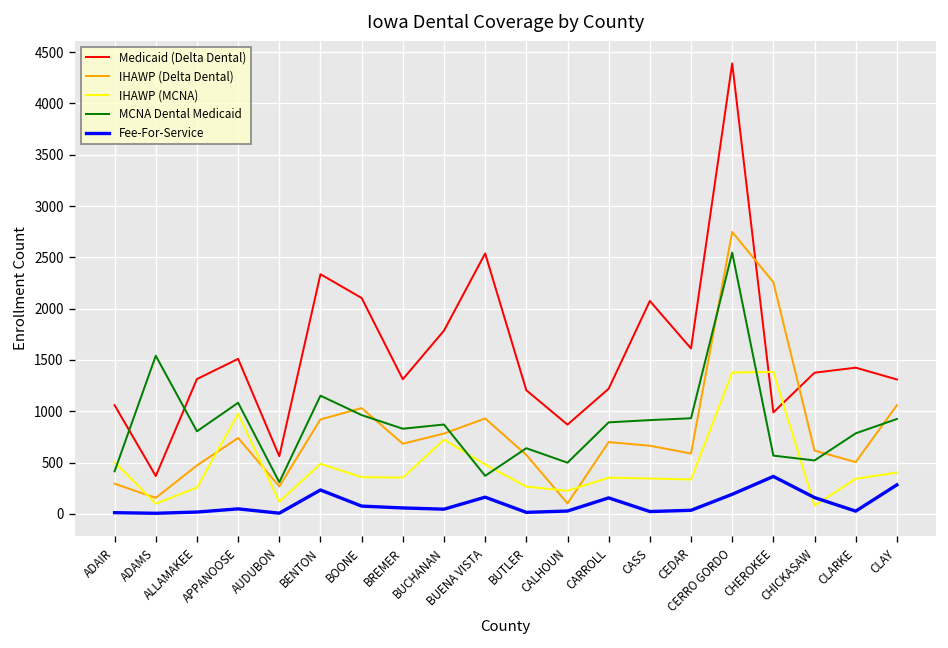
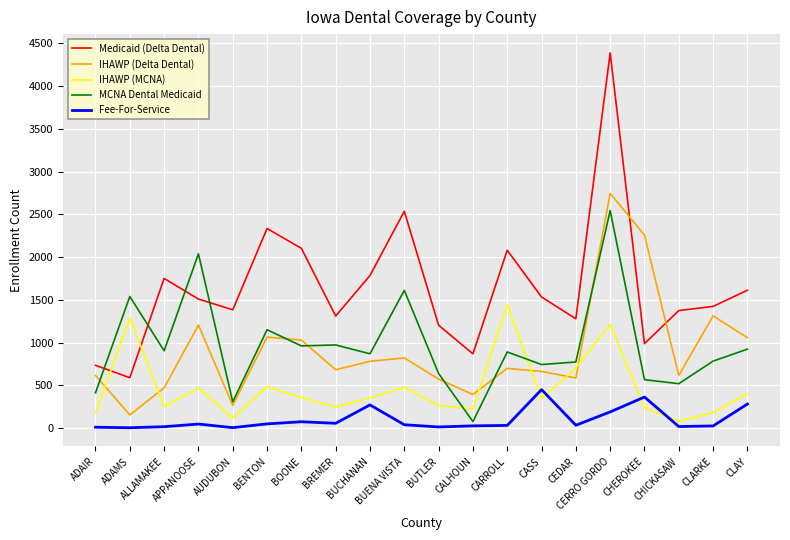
Medicaid (Delta Dental), ADAIR: 1100 -> 700
IHAWP (Delta Dental), ADAIR: 300 -> 600
IHAWP (MCNA), ADAIR: 500 -> 200
Medicaid (Delta Dental), ADAMS: 400 -> 600
IHAWP (MCNA), ADAMS: 100 -> 1300
Medicaid (Delta Dental), ALLAMAKEE: 1300 -> 1800
MCNA Dental Medicaid, ALLAMAKEE: 800 -> 900
IHAWP (Delta Dental), APPANOOSE: 700 -> 1200
IHAWP (MCNA), APPANOOSE: 1000 -> 500
MCNA Dental Medicaid, APPANOOSE: 1100 -> 2000
Medicaid (Delta Dental), AUDUBON: 600 -> 1400
IHAWP (Delta Dental), BENTON: 900 -> 1100
Fee-For-Service, BENTON: 200 -> 100
IHAWP (MCNA), BREMER: 400 -> 200
MCNA Dental Medicaid, BREMER: 800 -> 1000
IHAWP (MCNA), BUCHANAN: 700 -> 400
Fee-For-Service, BUCHANAN: 0 -> 300
IHAWP (Delta Dental), BUENA VISTA: 900 -> 800
MCNA Dental Medicaid, BUENA VISTA: 400 -> 1600
Fee-For-Service, BUENA VISTA: 200 -> 0
IHAWP (Delta Dental), CALHOUN: 100 -> 400
MCNA Dental Medicaid, CALHOUN: 500 -> 100
Medicaid (Delta Dental), CARROLL: 1200 -> 2100
IHAWP (MCNA), CARROLL: 400 -> 1400
Fee-For-Service, CARROLL: 200 -> 0
Medicaid (Delta Dental), CASS: 2100 -> 1500
MCNA Dental Medicaid, CASS: 900 -> 700
Fee-For-Service, CASS: 0 -> 500
Medicaid (Delta Dental), CEDAR: 1600 -> 1300
IHAWP (MCNA), CEDAR: 300 -> 700
MCNA Dental Medicaid, CEDAR: 900 -> 800
IHAWP (MCNA), CERRO GORDO: 1400 -> 1200
IHAWP (MCNA), CHEROKEE: 1400 -> 200
Fee-For-Service, CHICKASAW: 200 -> 0
IHAWP (Delta Dental), CLARKE: 500 -> 1300
IHAWP (MCNA), CLARKE: 300 -> 200
Medicaid (Delta Dental), CLAY: 1300 -> 1600
